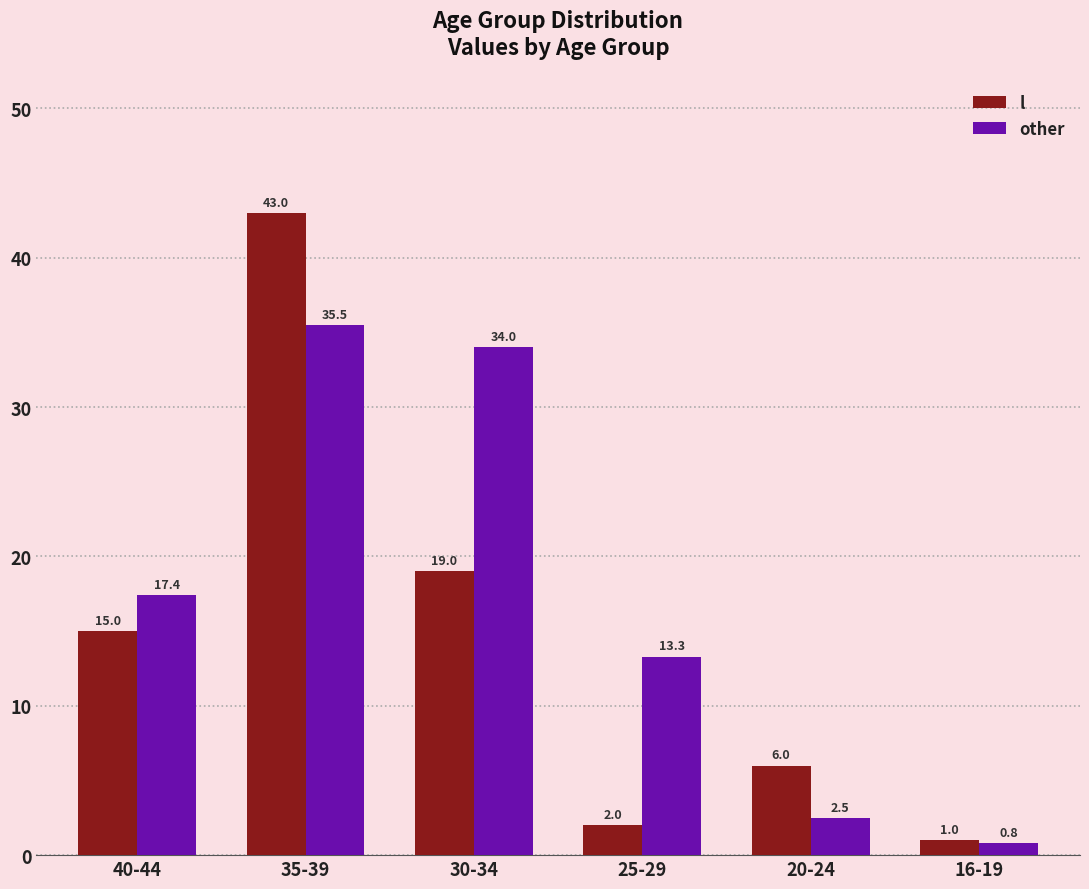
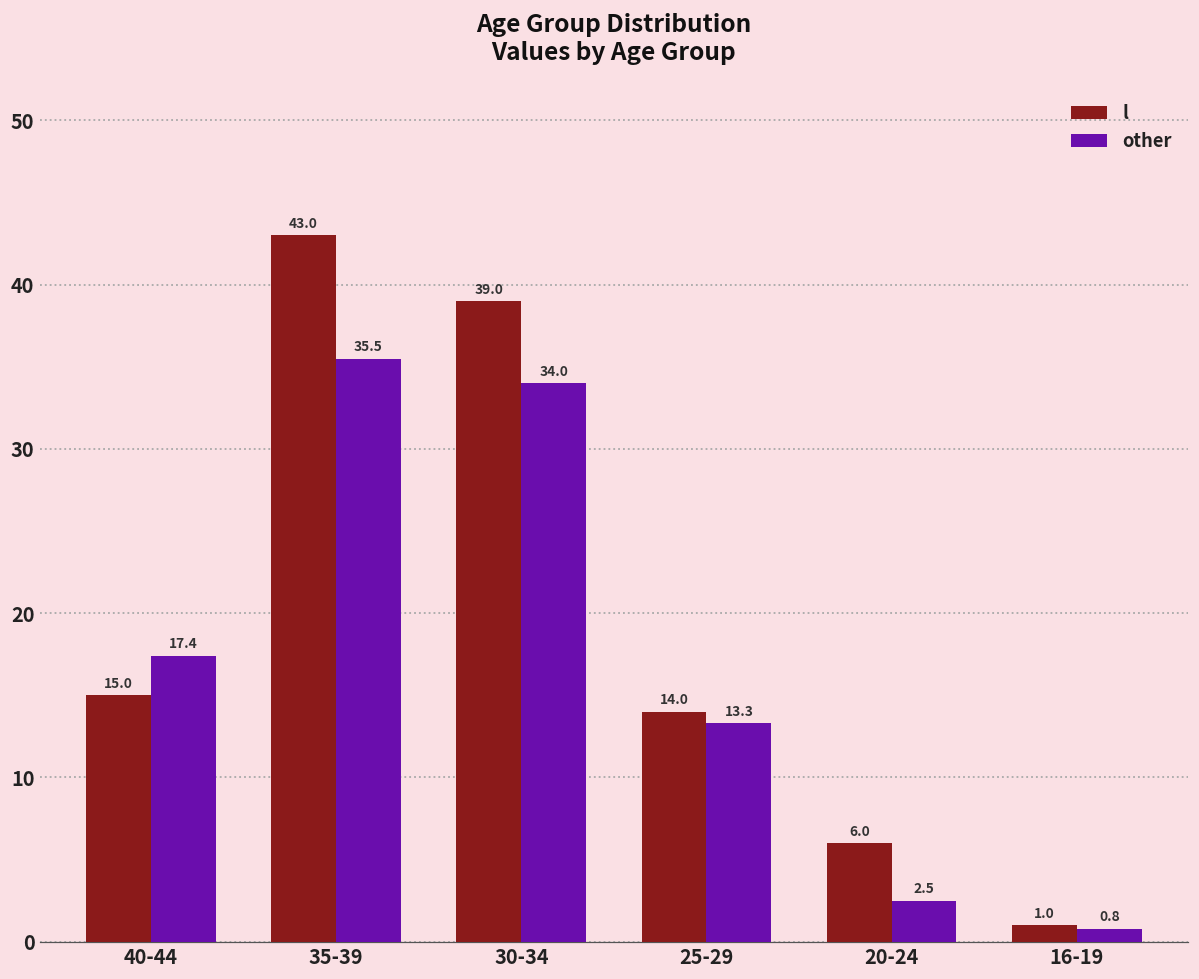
l, 30-34: 19.0 -> 39.0
l, 25-29: 2.0 -> 14.0
